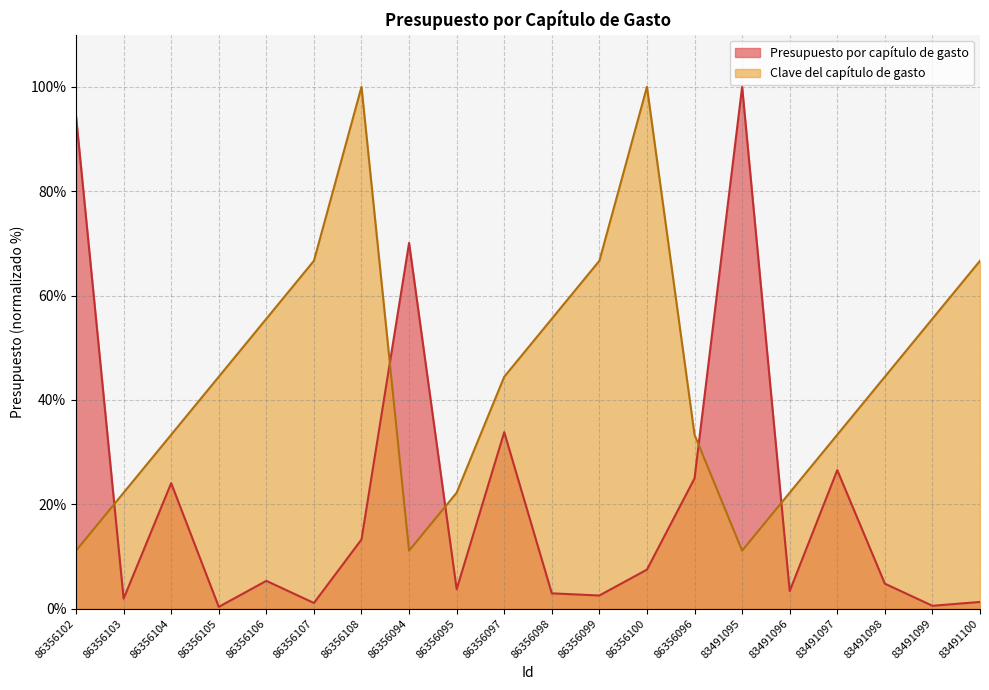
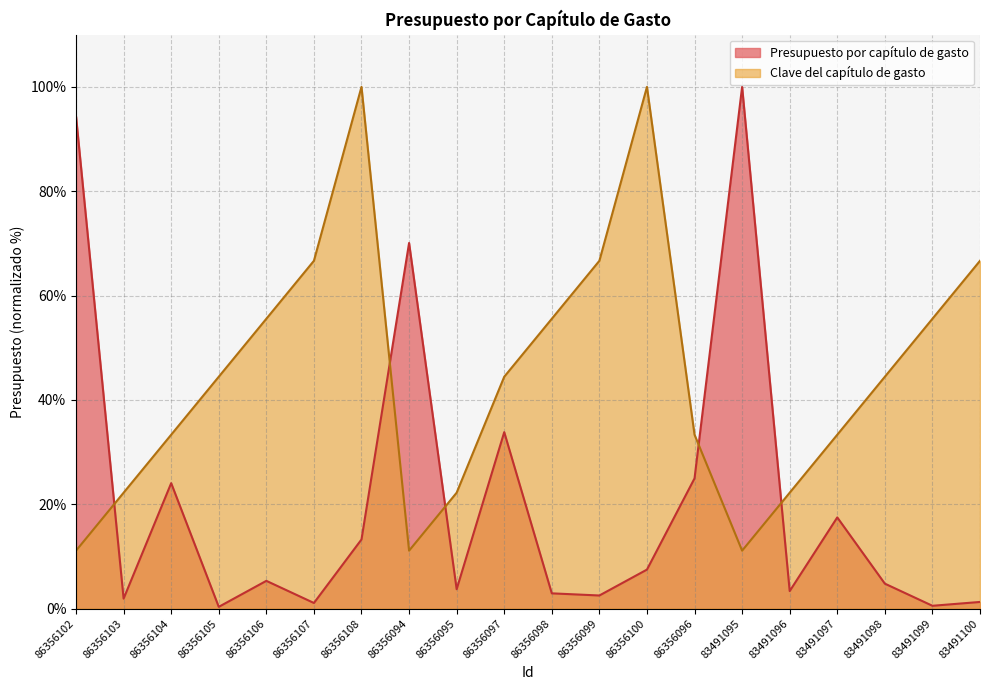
Presupuesto por capítulo de gasto, 83491097: 27% -> 17%
